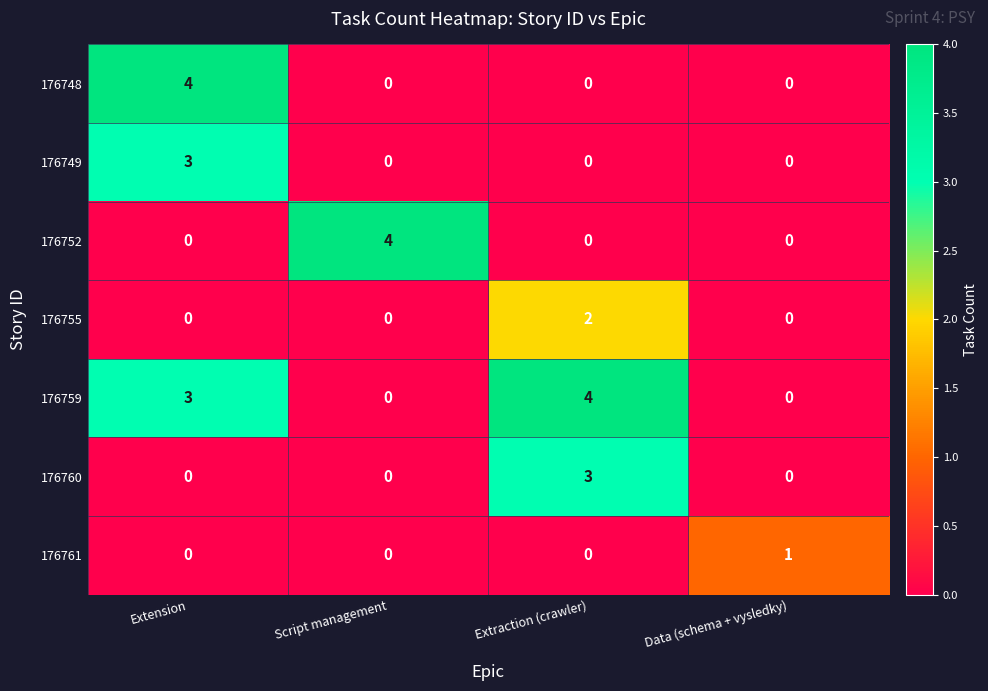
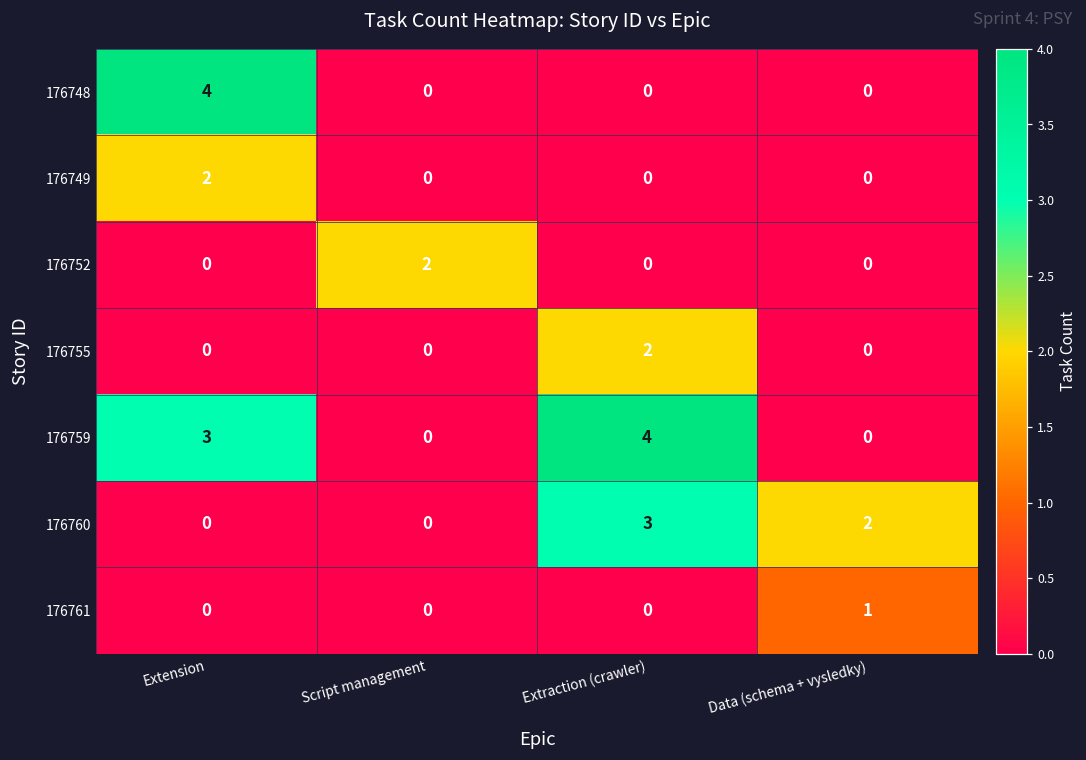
176749, Extension: 3 -> 2
176752, Script management: 4 -> 2
176760, Data (schema + vysledky): 0 -> 2
